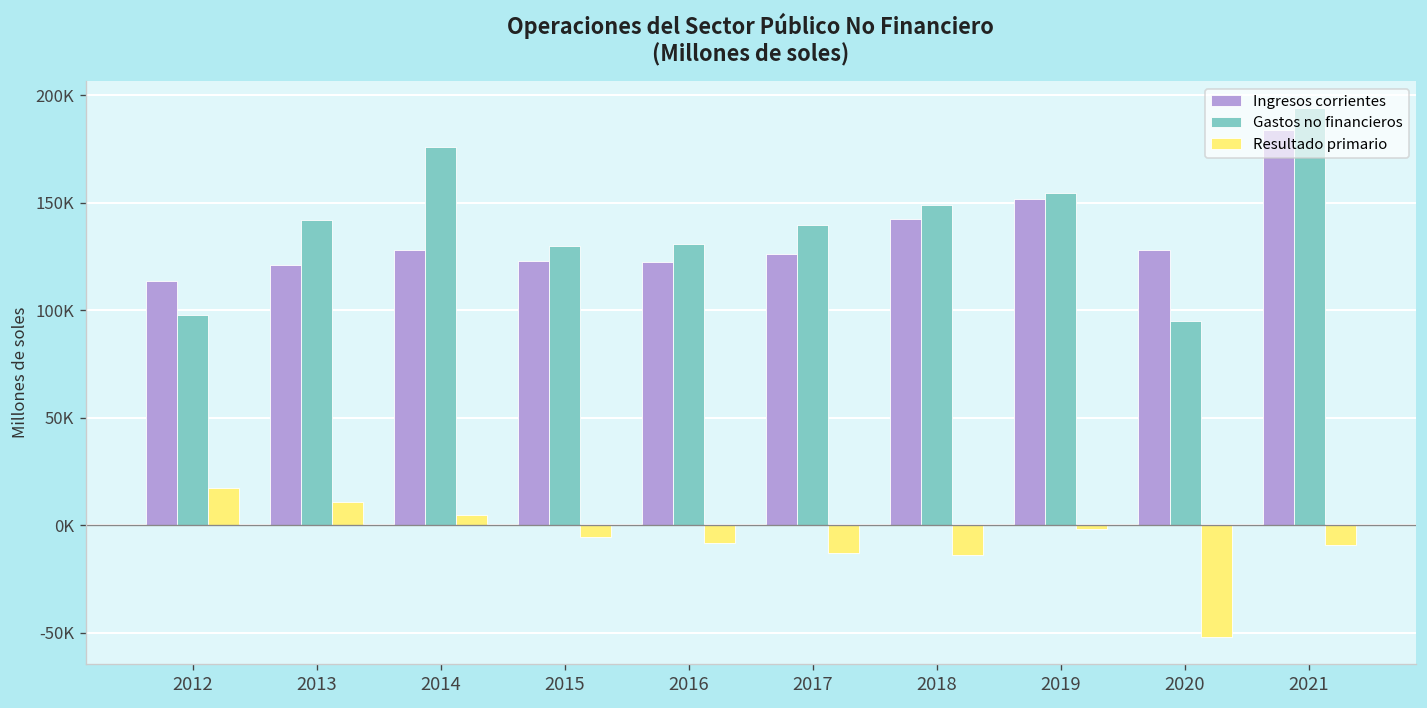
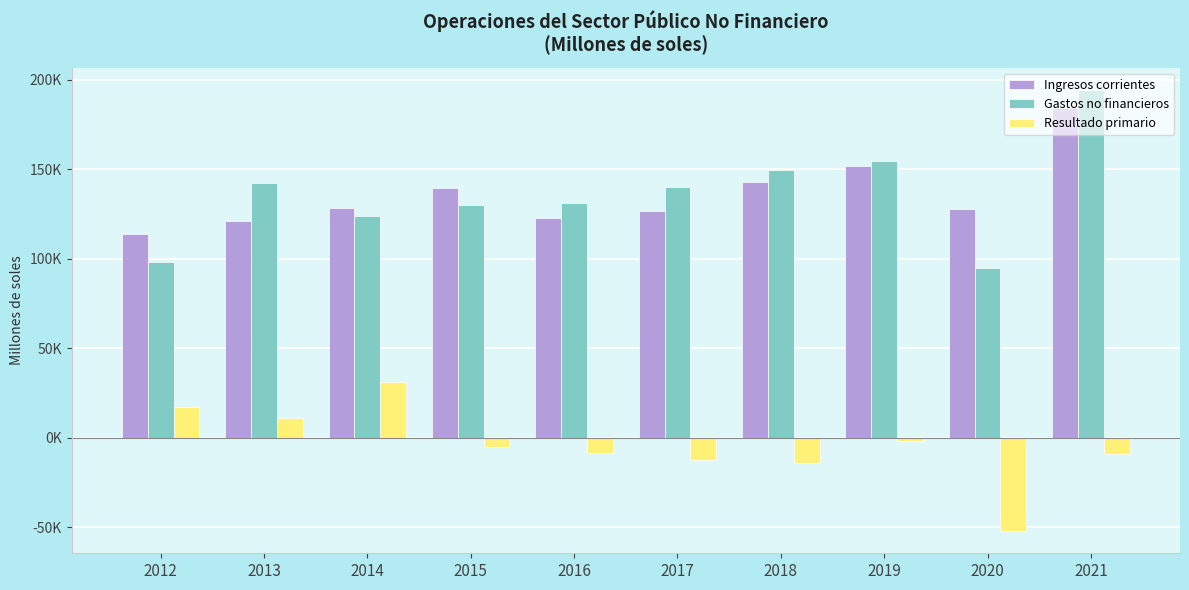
Gastos no financieros, 2014: 176000 -> 124000
Resultado primario, 2014: 5000 -> 31000
Ingresos corrientes, 2015: 123000 -> 140000
